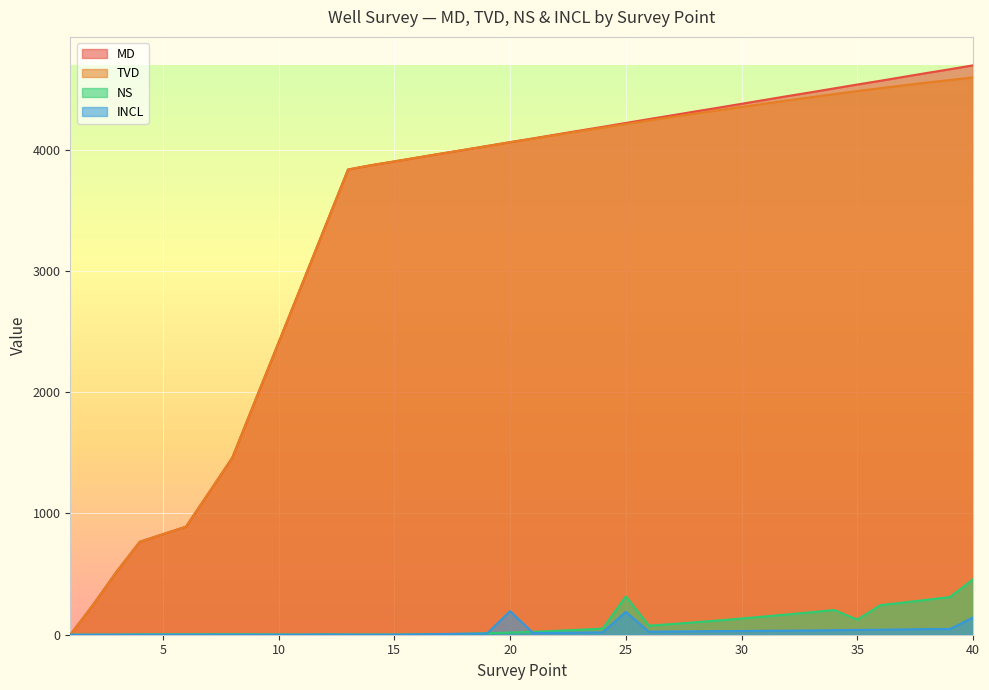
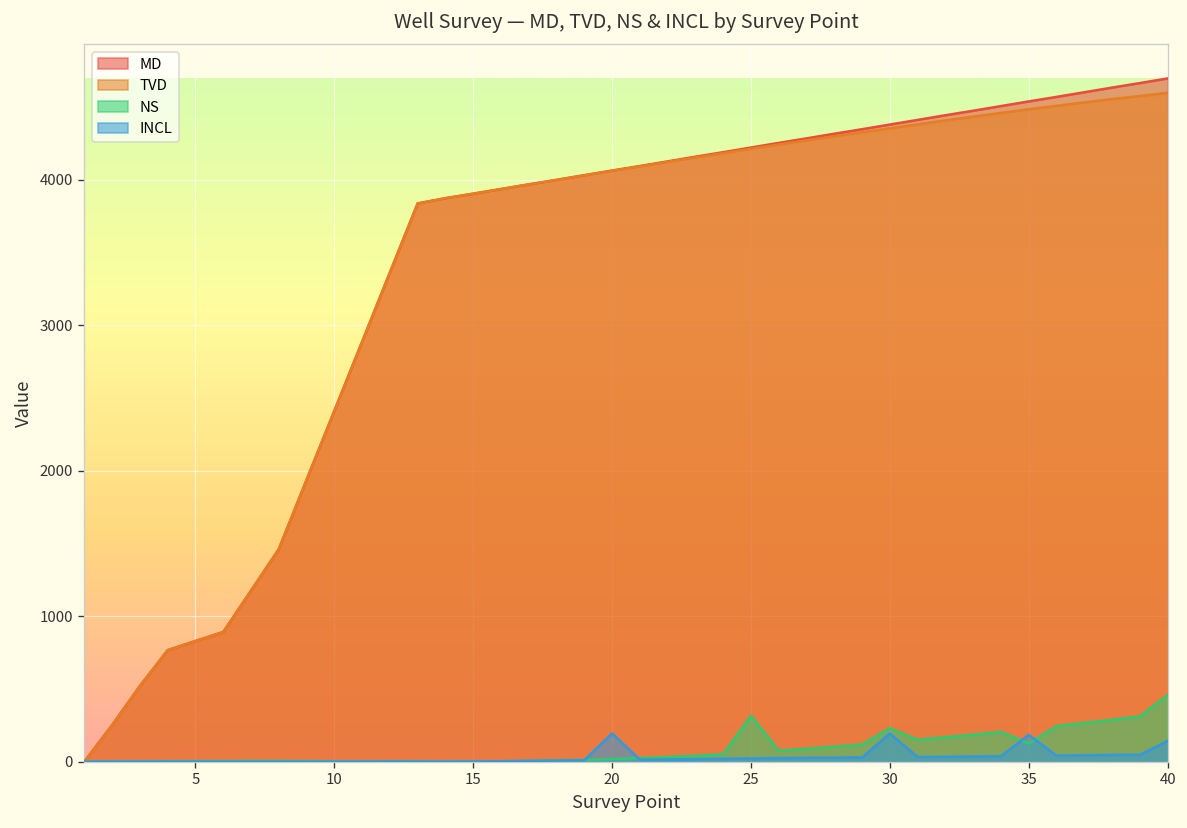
INCL, 25: 190 -> 20
NS, 30: 130 -> 230
INCL, 30: 30 -> 190
INCL, 35: 40 -> 180
